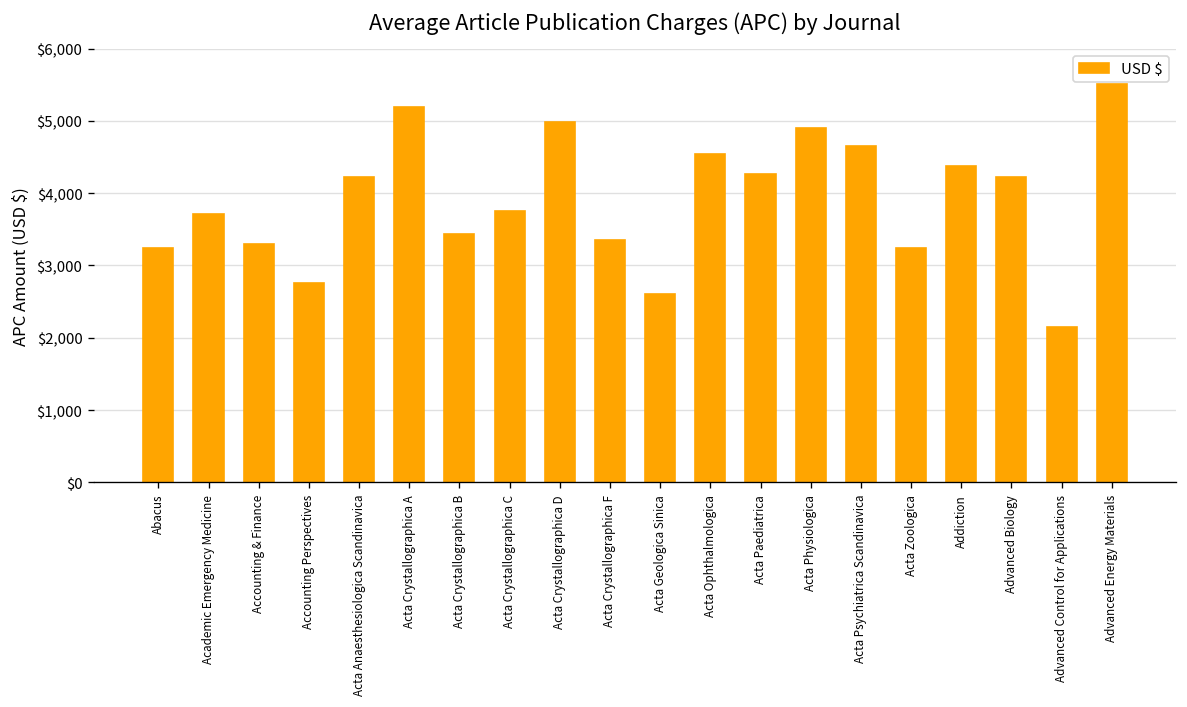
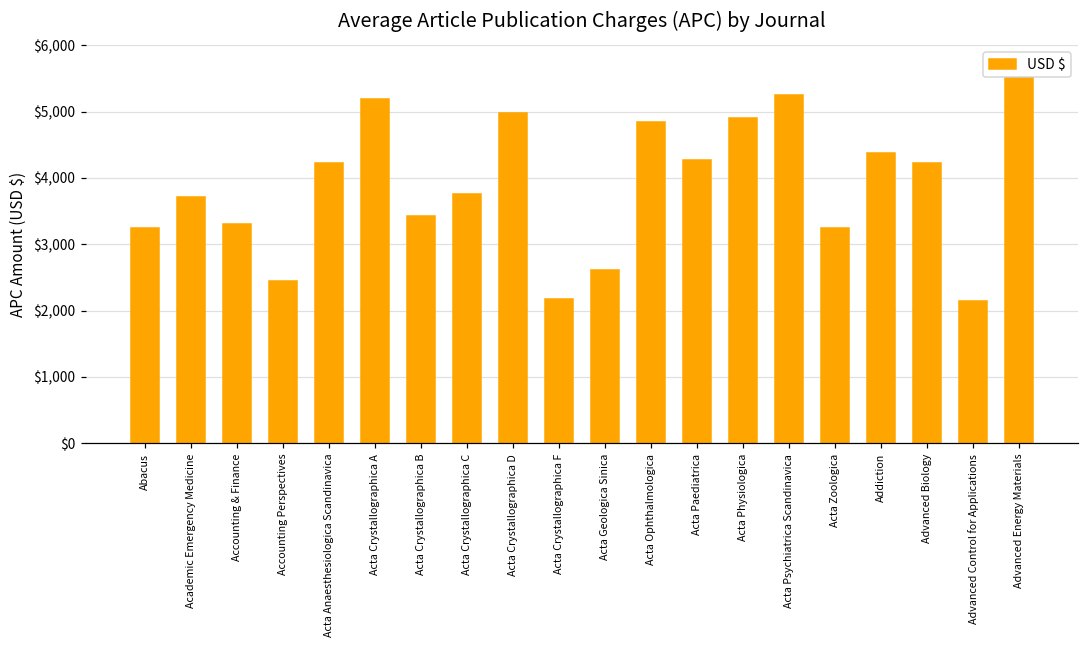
Accounting Perspectives: $2,800 -> $2,400
Acta Crystallographica F: $3,400 -> $2,200
Acta Ophthalmologica: $4,500 -> $4,800
Acta Psychiatrica Scandinavica: $4,700 -> $5,200
